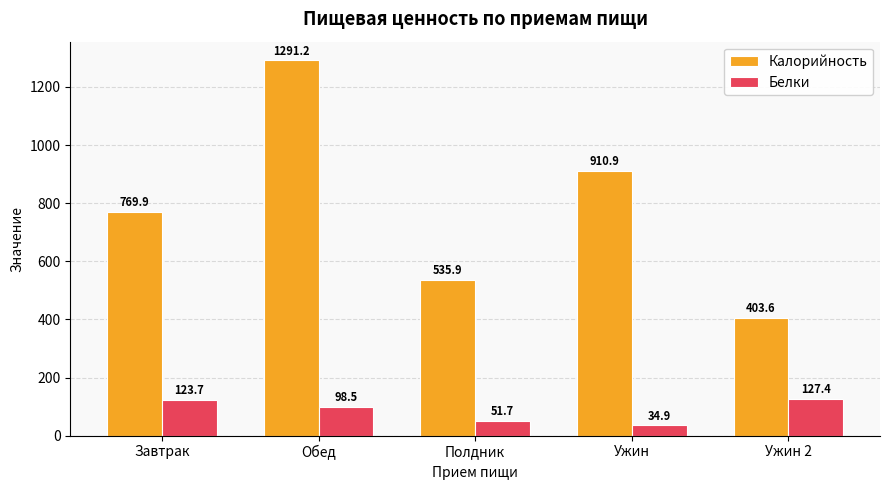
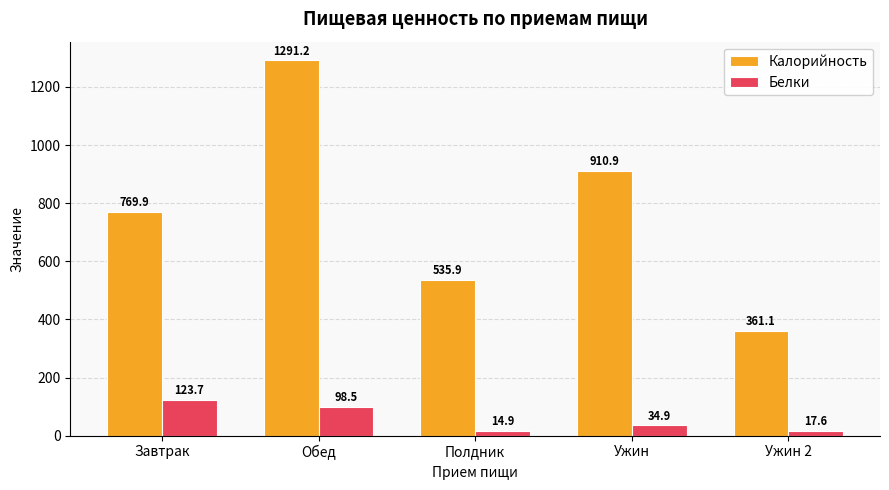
Белки, Полдник: 51.7 -> 14.9
Калорийность, Ужин 2: 403.6 -> 361.1
Белки, Ужин 2: 127.4 -> 17.6
